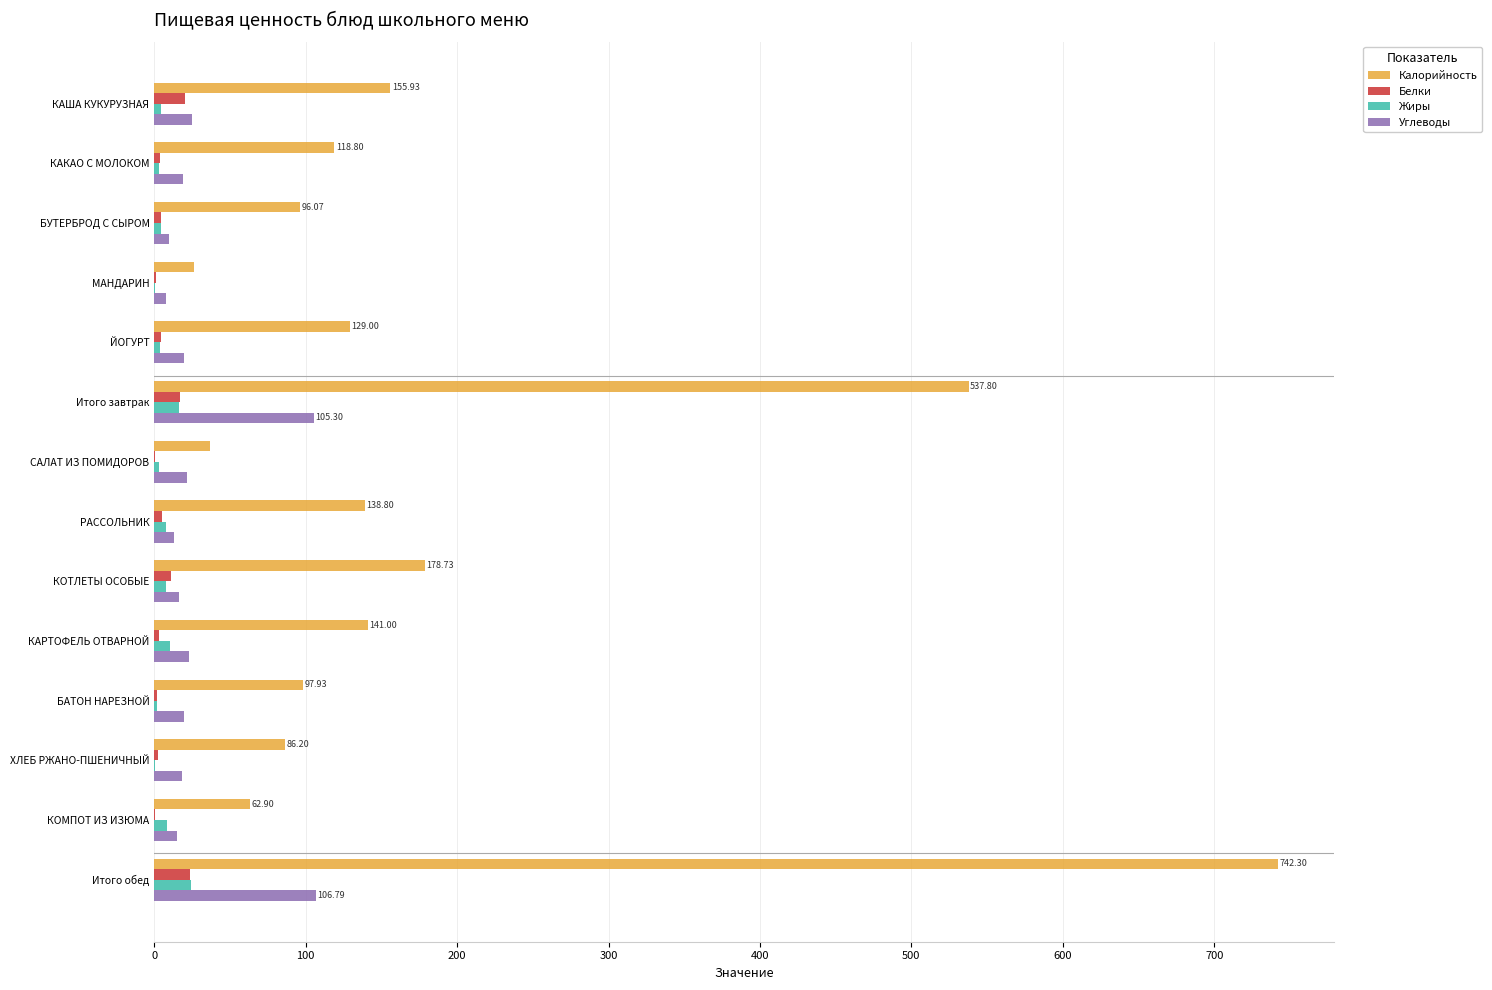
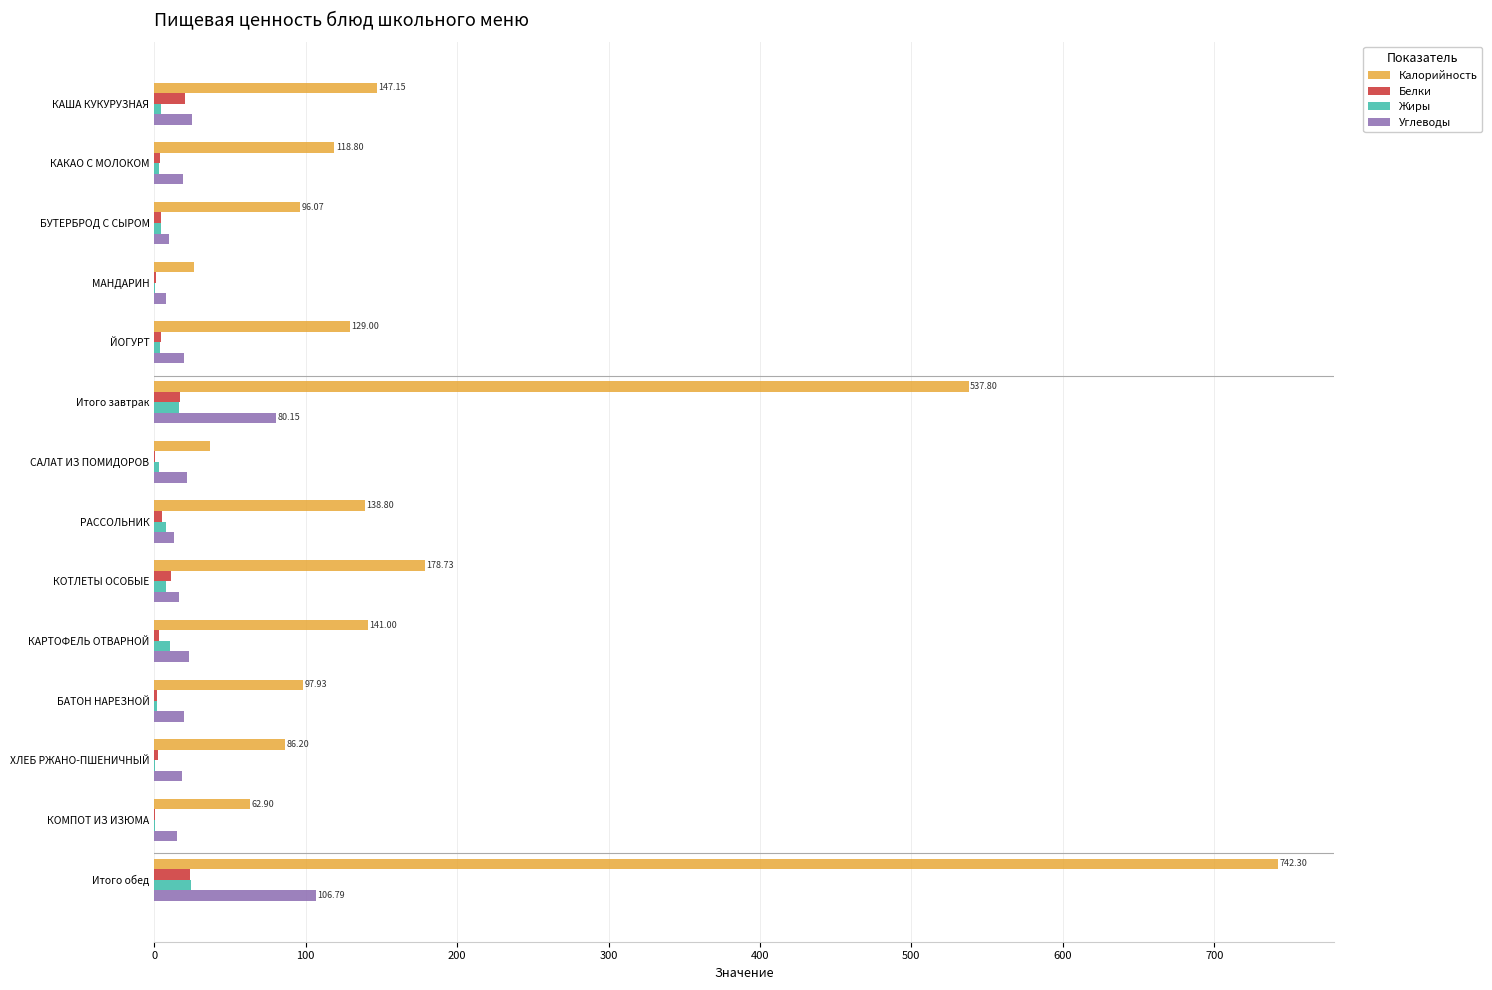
Калорийность, КАША КУКУРУЗНАЯ: 155.93 -> 147.15
Углеводы, Итого завтрак: 105.30 -> 80.15
Жиры, КОМПОТ ИЗ ИЗЮМА: 8 -> 0
